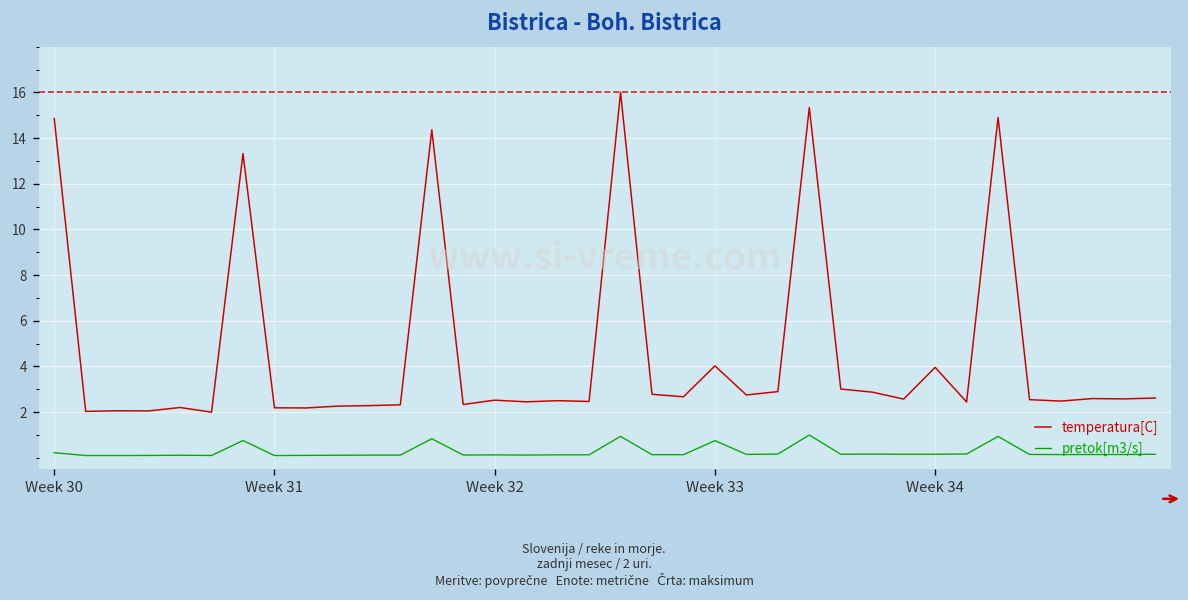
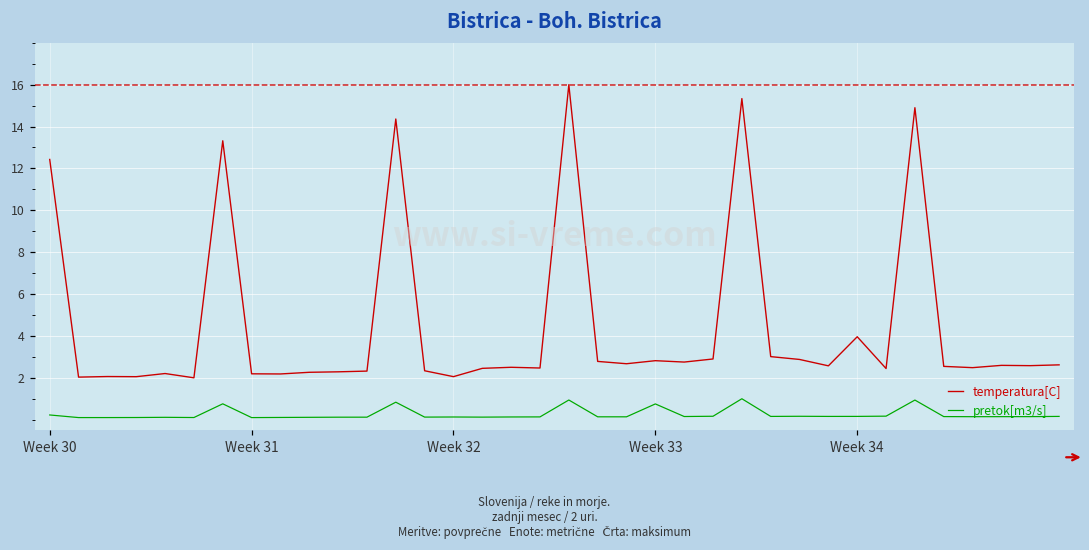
temperatura[C], Week 30: 14.9 -> 12.4
temperatura[C], Week 32: 2.5 -> 2.1
temperatura[C], Week 33: 4.0 -> 2.8
